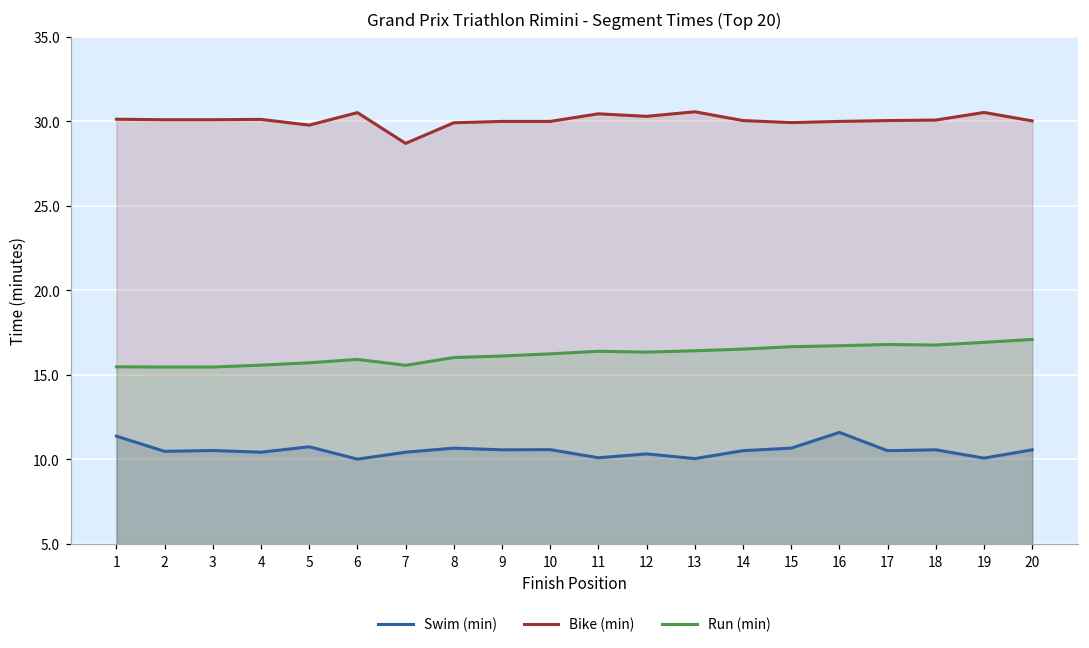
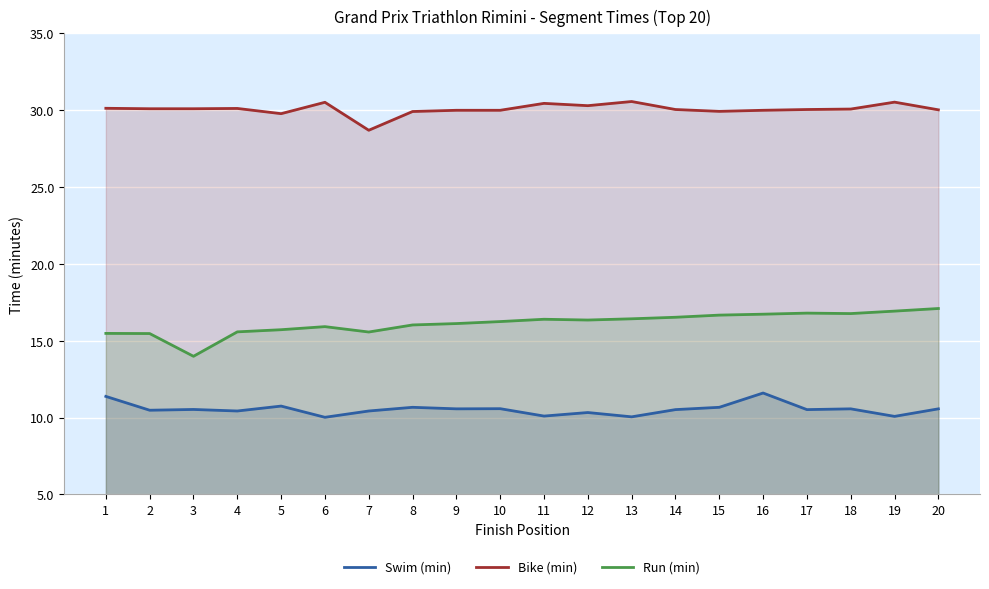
Run (min), 3: 15.5 -> 14.0
